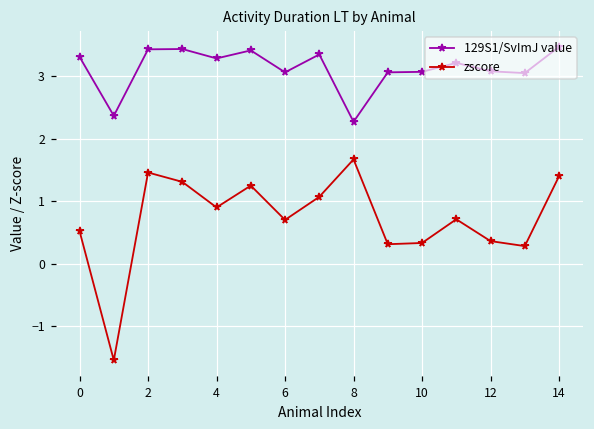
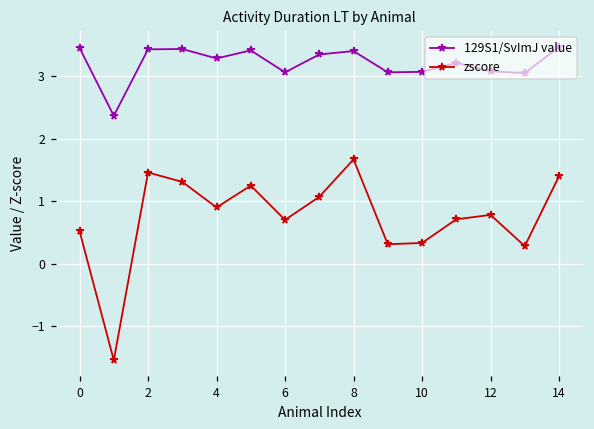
129S1/SvImJ value, 0: 3.3 -> 3.5
129S1/SvImJ value, 8: 2.3 -> 3.4
zscore, 12: 0.4 -> 0.8
